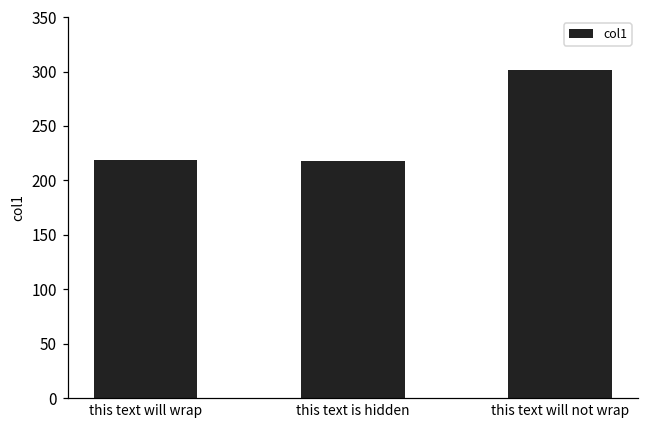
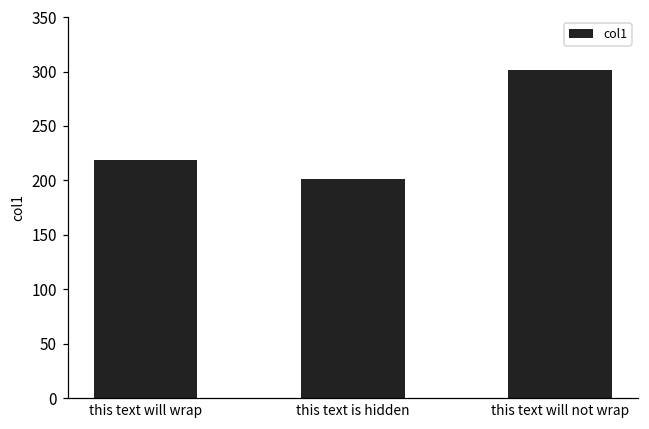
this text is hidden: 220 -> 200
